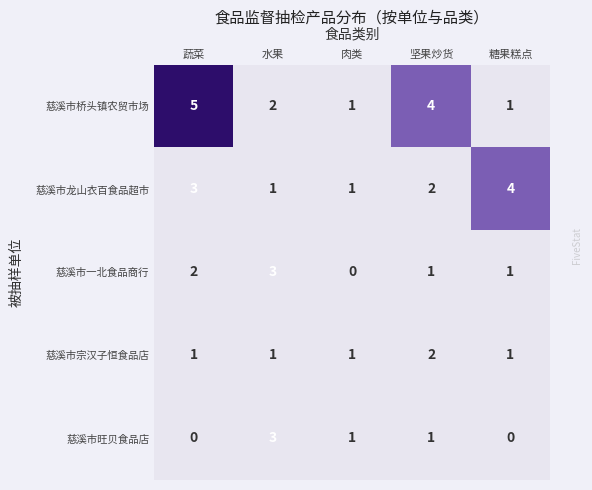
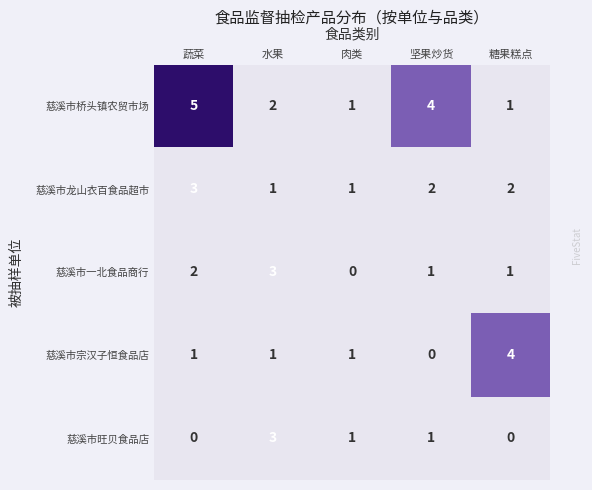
慈溪市龙山衣百食品超市, 糖果糕点: 4 -> 2
慈溪市宗汉子恒食品店, 坚果炒货: 2 -> 0
慈溪市宗汉子恒食品店, 糖果糕点: 1 -> 4
